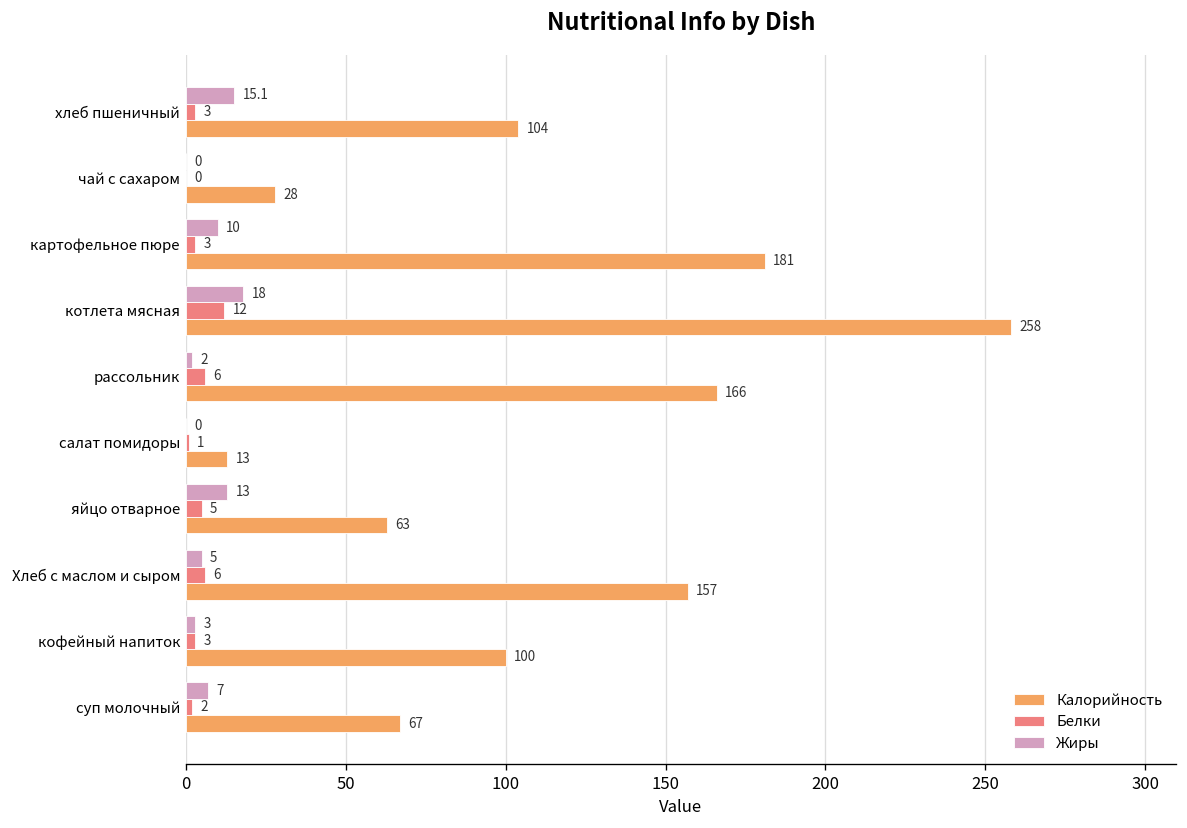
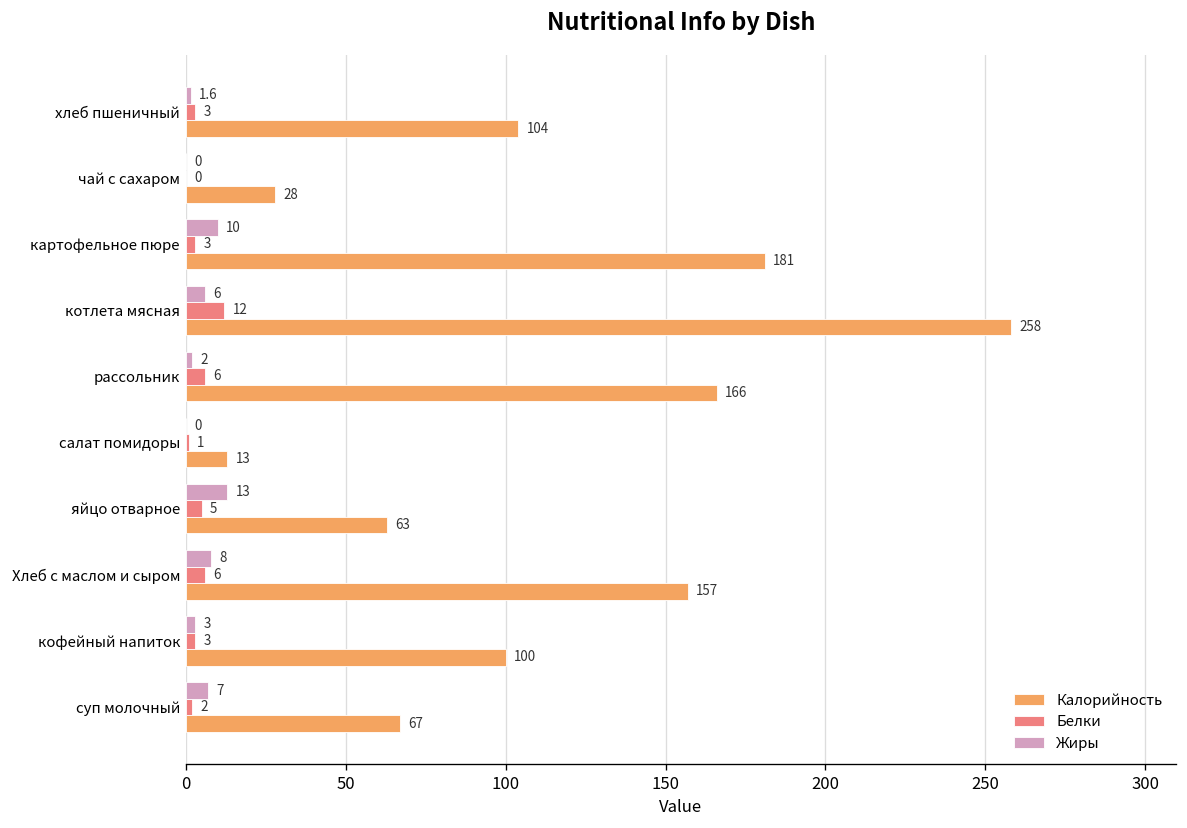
Жиры, хлеб пшеничный: 15.1 -> 1.6
Жиры, котлета мясная: 18 -> 6
Жиры, Хлеб с маслом и сыром: 5 -> 8
